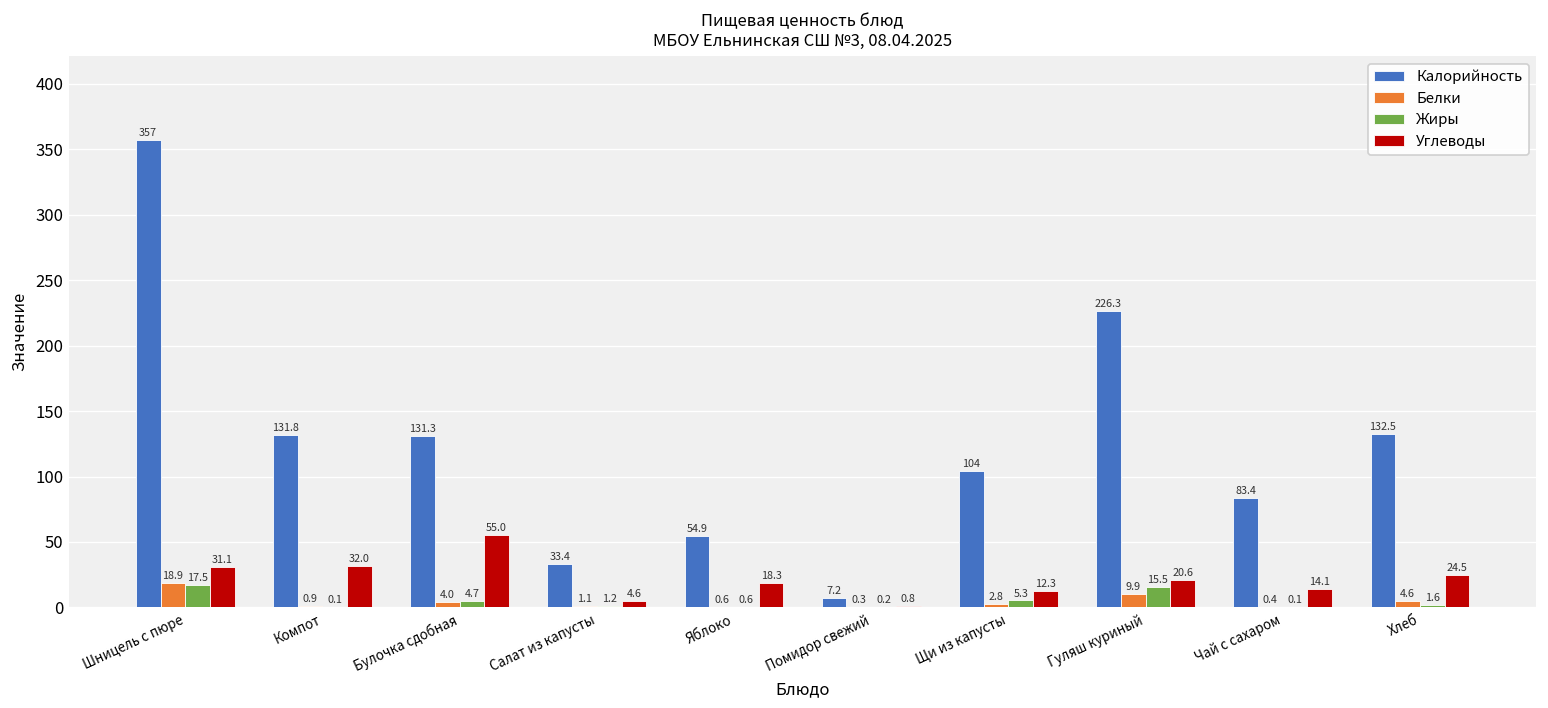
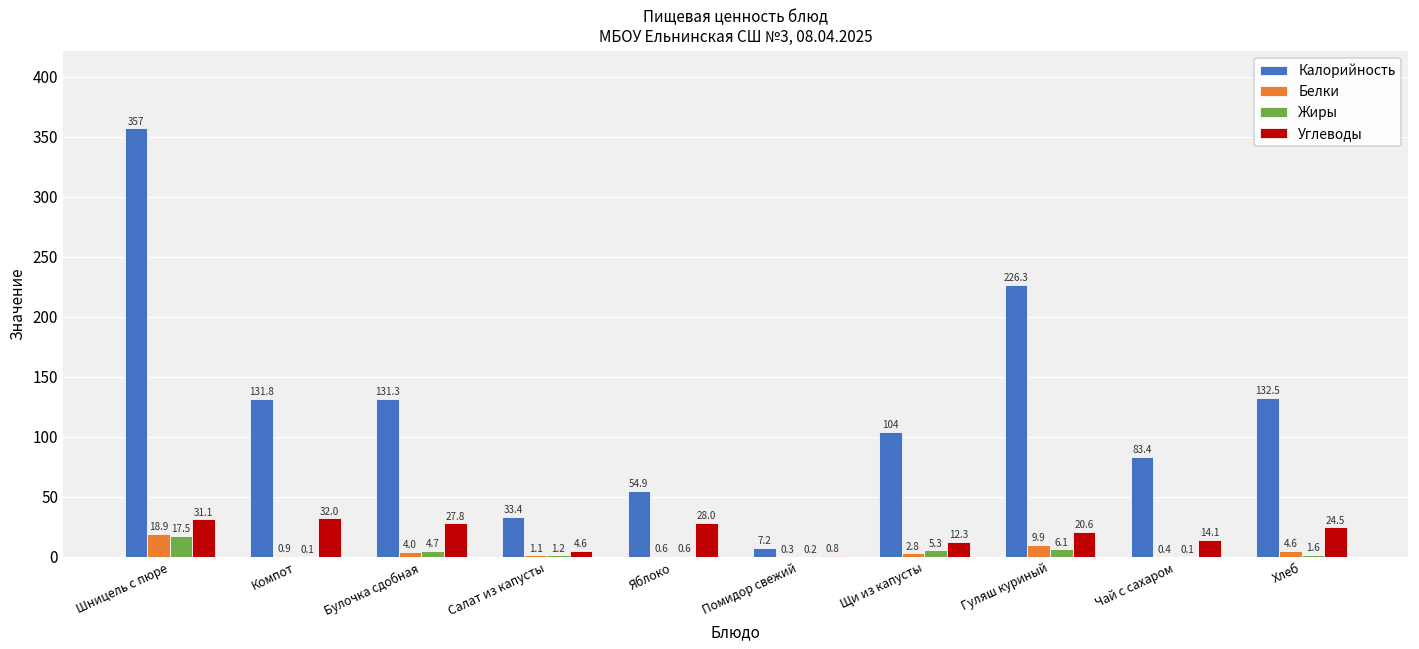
Углеводы, Булочка сдобная: 55.0 -> 27.8
Углеводы, Яблоко: 18.3 -> 28.0
Жиры, Гуляш куриный: 15.5 -> 6.1
